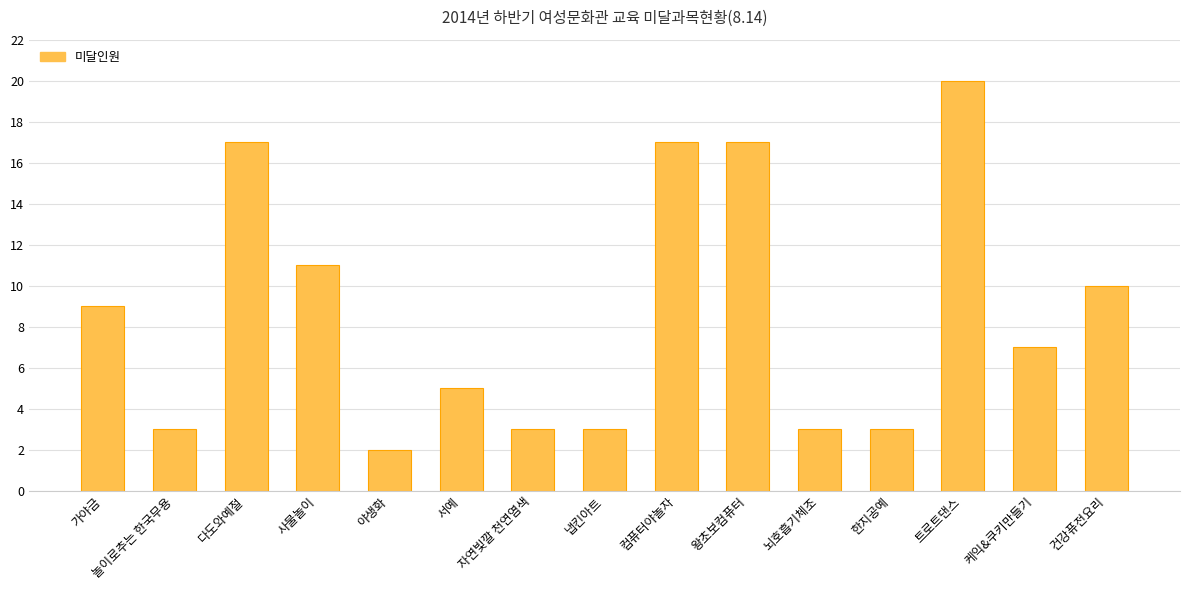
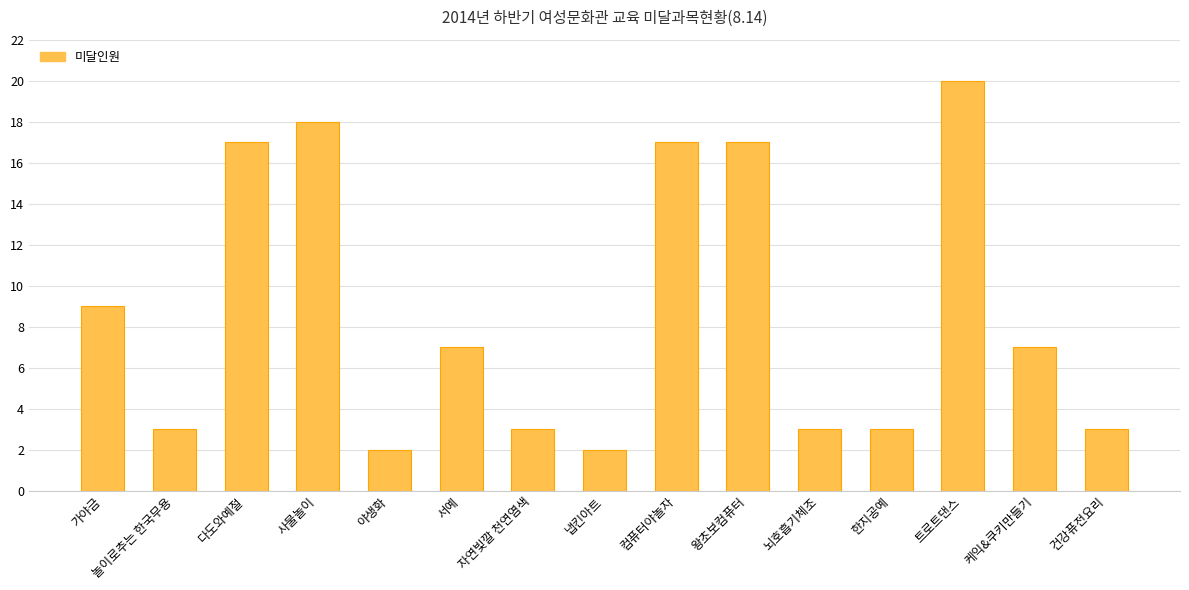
사물놀이: 11 -> 18
서예: 5 -> 7
냅킨아트: 3 -> 2
건강퓨전요리: 10 -> 3
